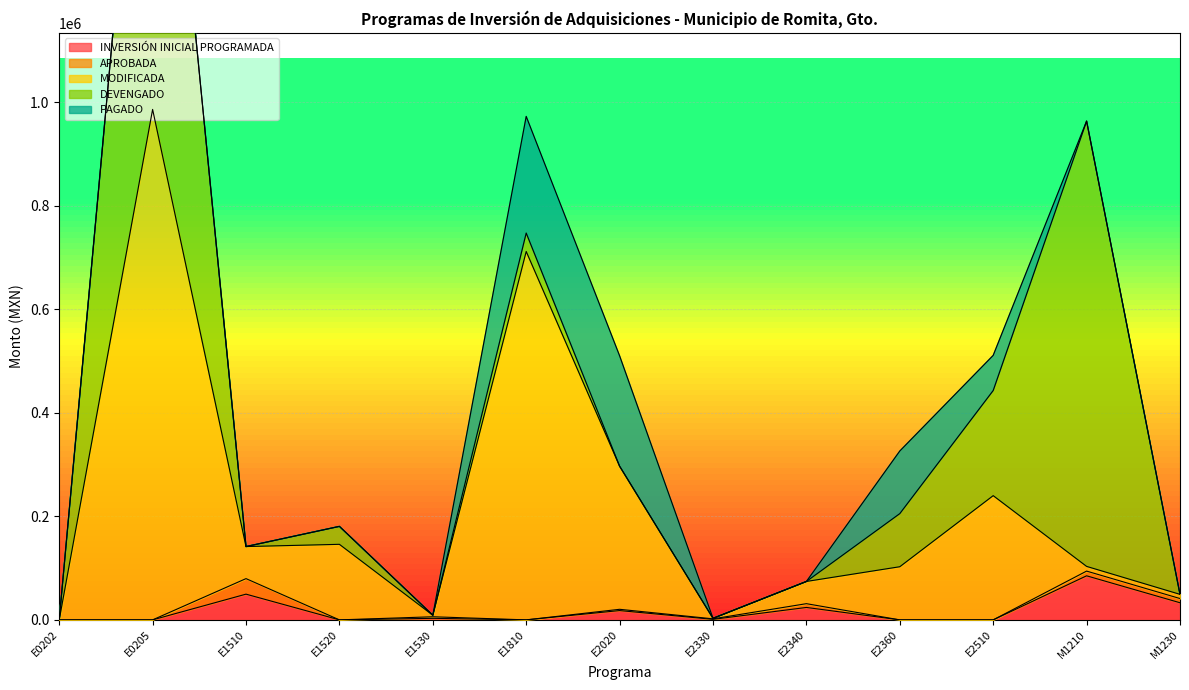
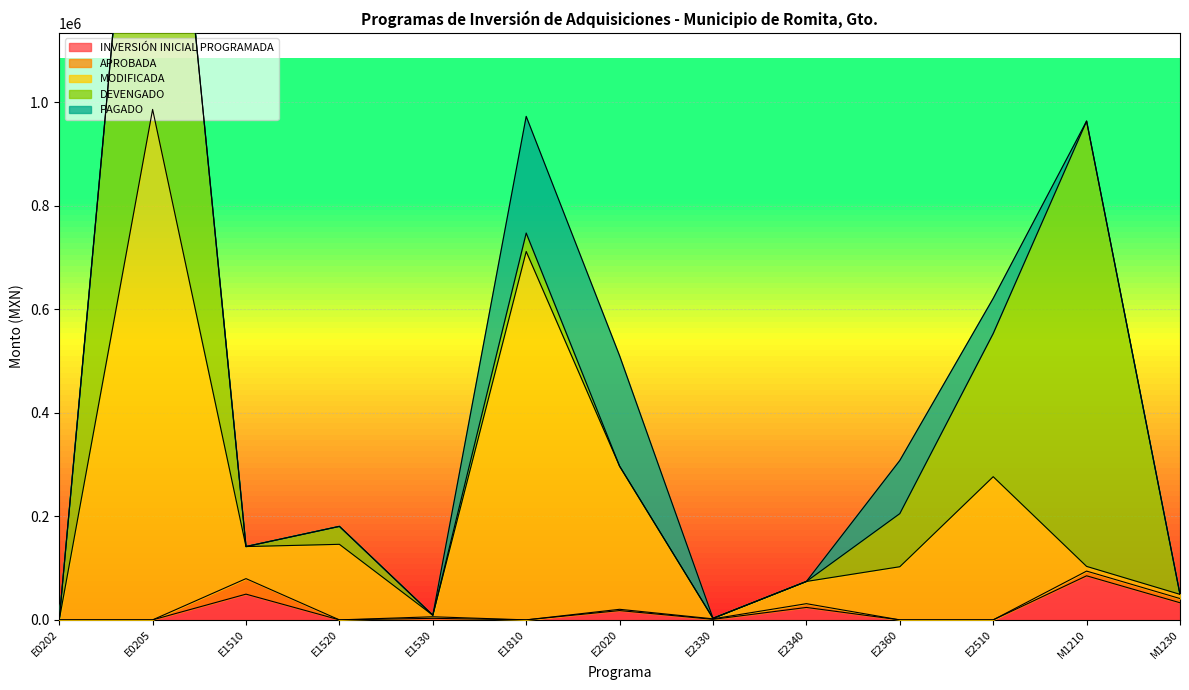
PAGADO, E2360: 120000 -> 100000
MODIFICADA, E2510: 240000 -> 280000
DEVENGADO, E2510: 200000 -> 280000
